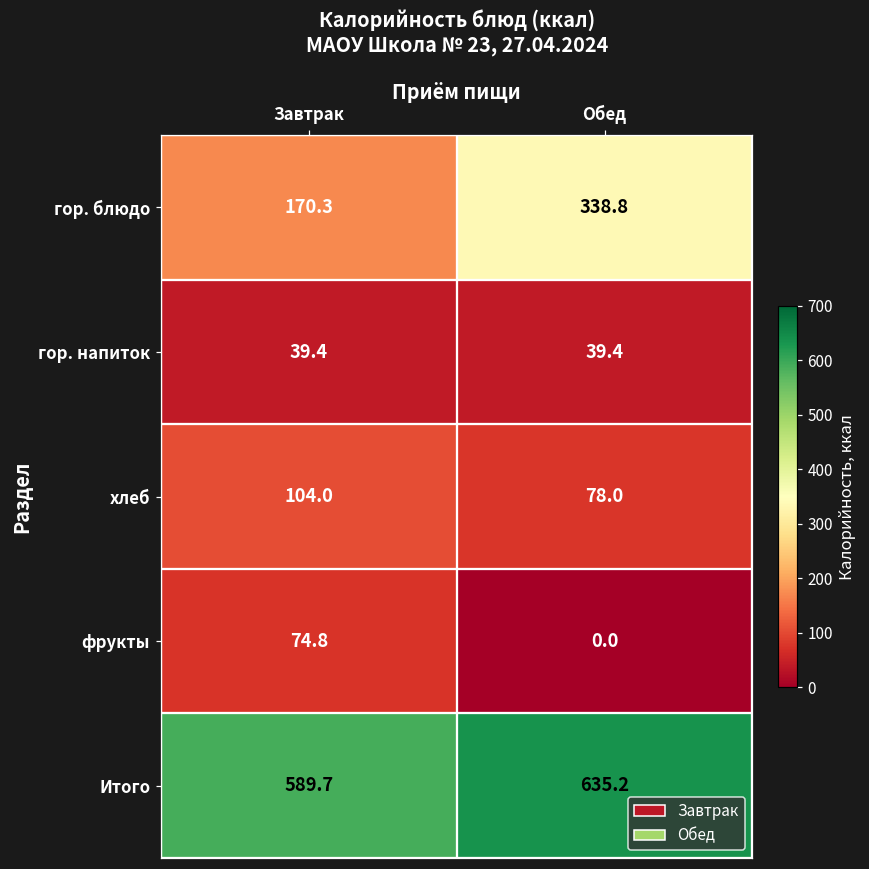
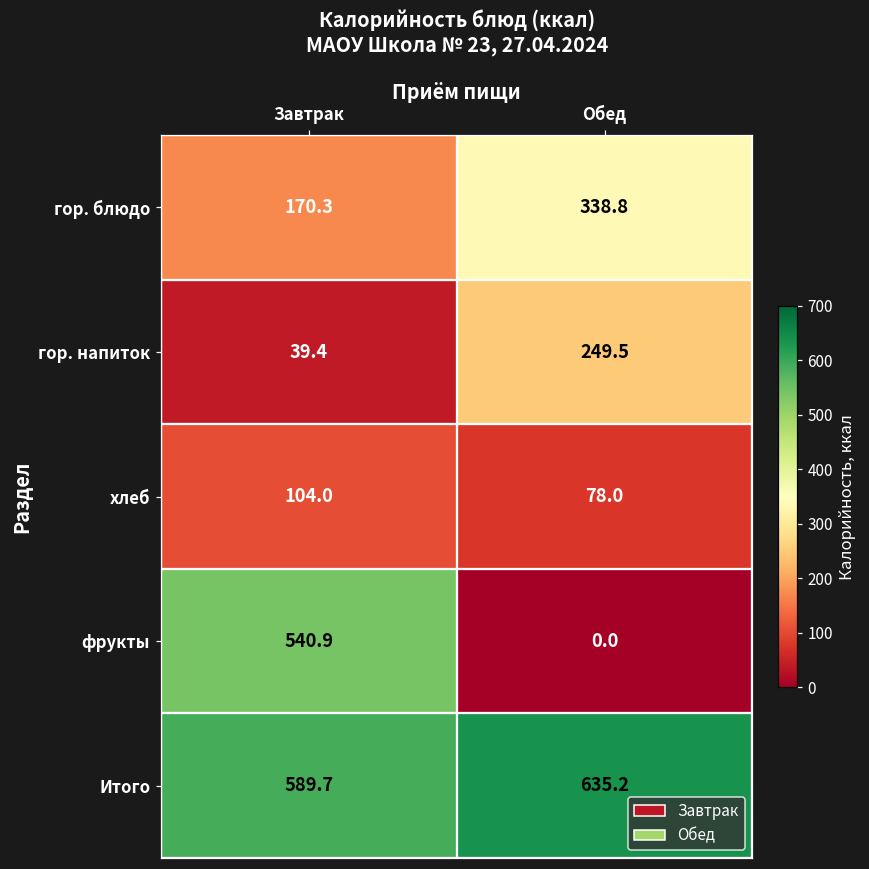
гор. напиток, Обед: 39.4 -> 249.5
фрукты, Завтрак: 74.8 -> 540.9
